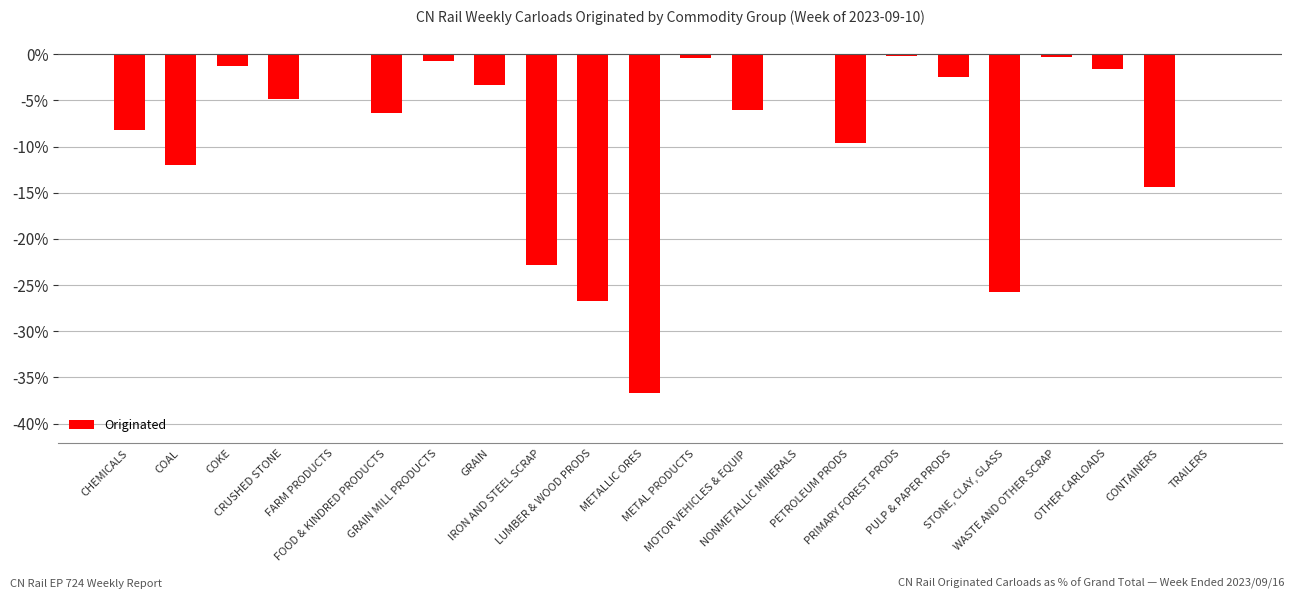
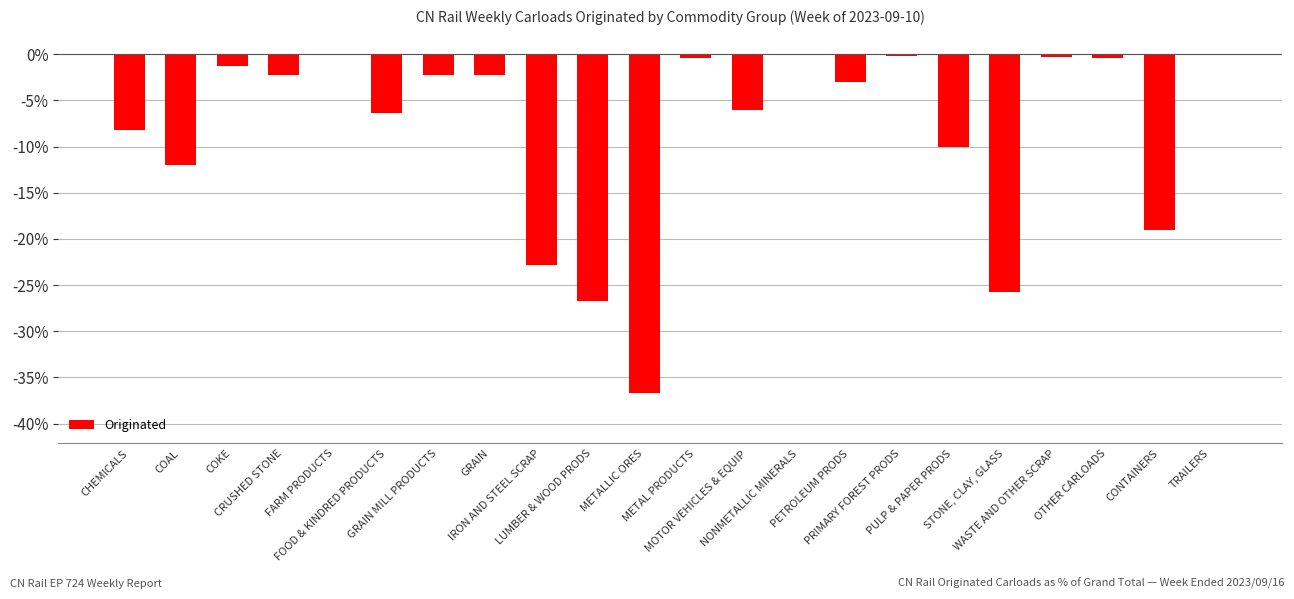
CRUSHED STONE: -5% -> -2%
GRAIN MILL PRODUCTS: -1% -> -2%
GRAIN: -3% -> -2%
PETROLEUM PRODS: -10% -> -3%
PULP & PAPER PRODS: -2% -> -10%
OTHER CARLOADS: -2% -> 0%
CONTAINERS: -14% -> -19%
